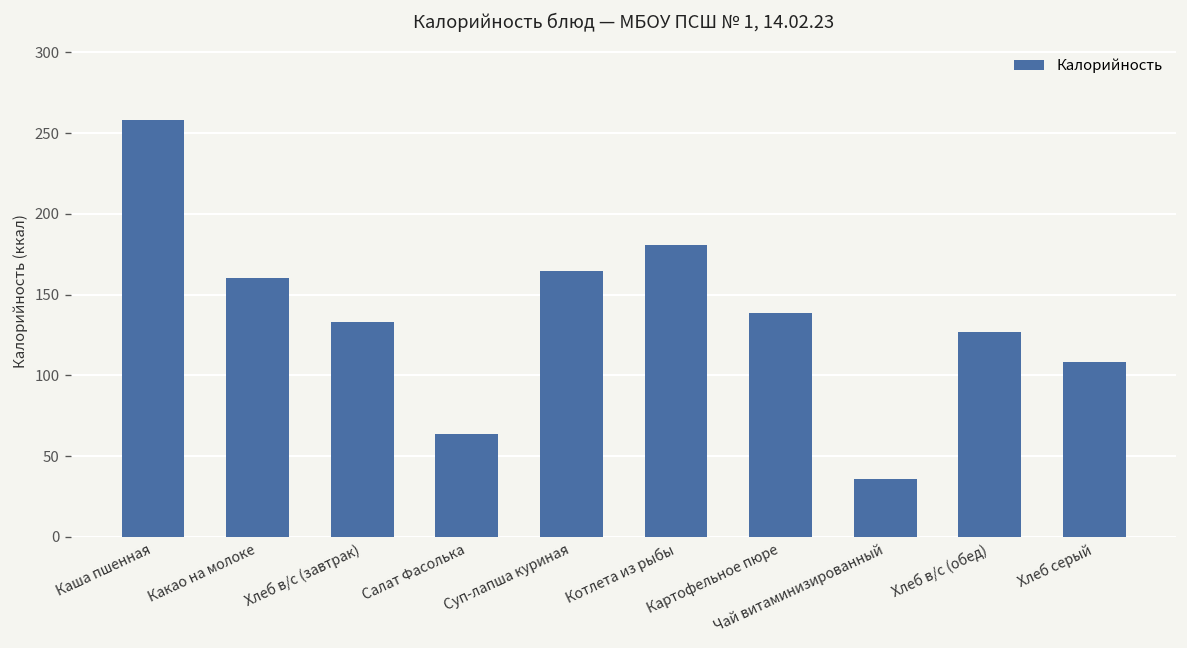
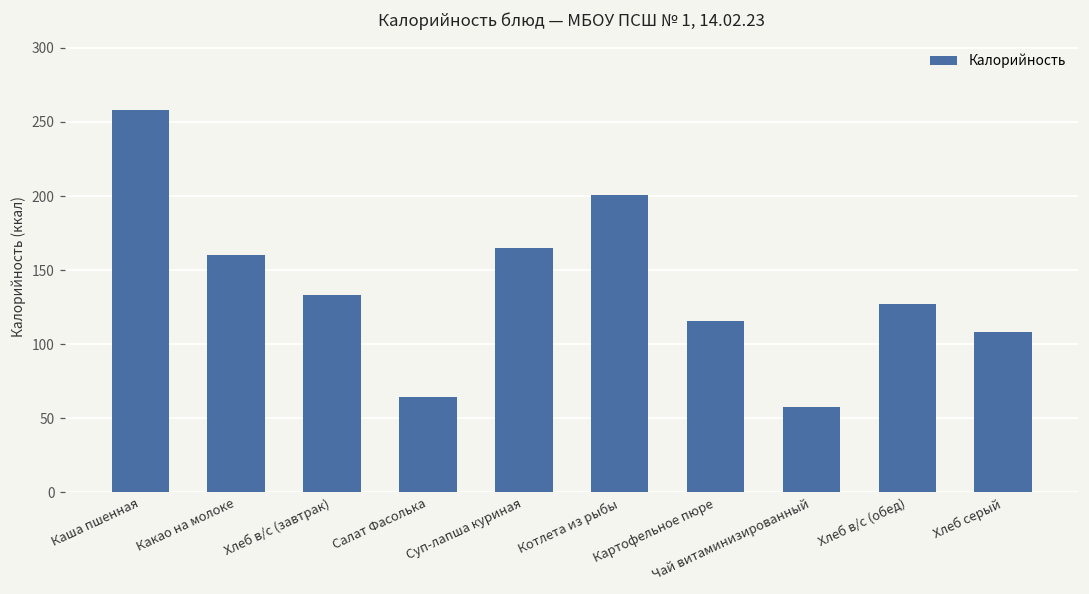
Котлета из рыбы: 181 -> 201
Картофельное пюре: 139 -> 116
Чай витаминизированный: 36 -> 58
